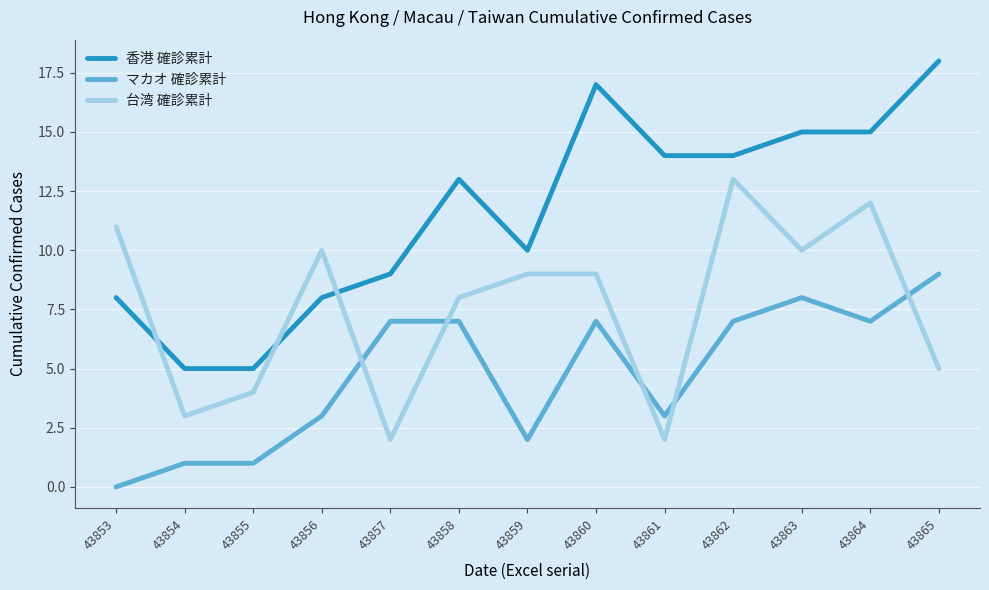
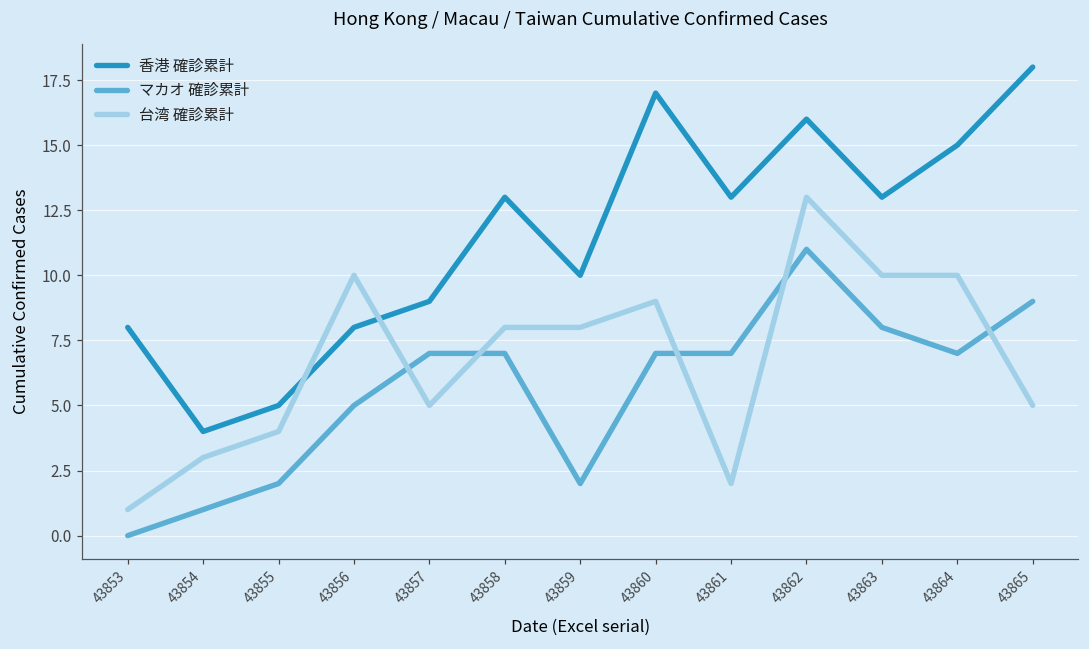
台湾 確診累計, 43853: 11 -> 1
香港 確診累計, 43854: 5 -> 4
マカオ 確診累計, 43855: 1 -> 2
マカオ 確診累計, 43856: 3 -> 5
台湾 確診累計, 43857: 2 -> 5
台湾 確診累計, 43859: 9 -> 8
香港 確診累計, 43861: 14 -> 13
マカオ 確診累計, 43861: 3 -> 7
香港 確診累計, 43862: 14 -> 16
マカオ 確診累計, 43862: 7 -> 11
香港 確診累計, 43863: 15 -> 13
台湾 確診累計, 43864: 12 -> 10
